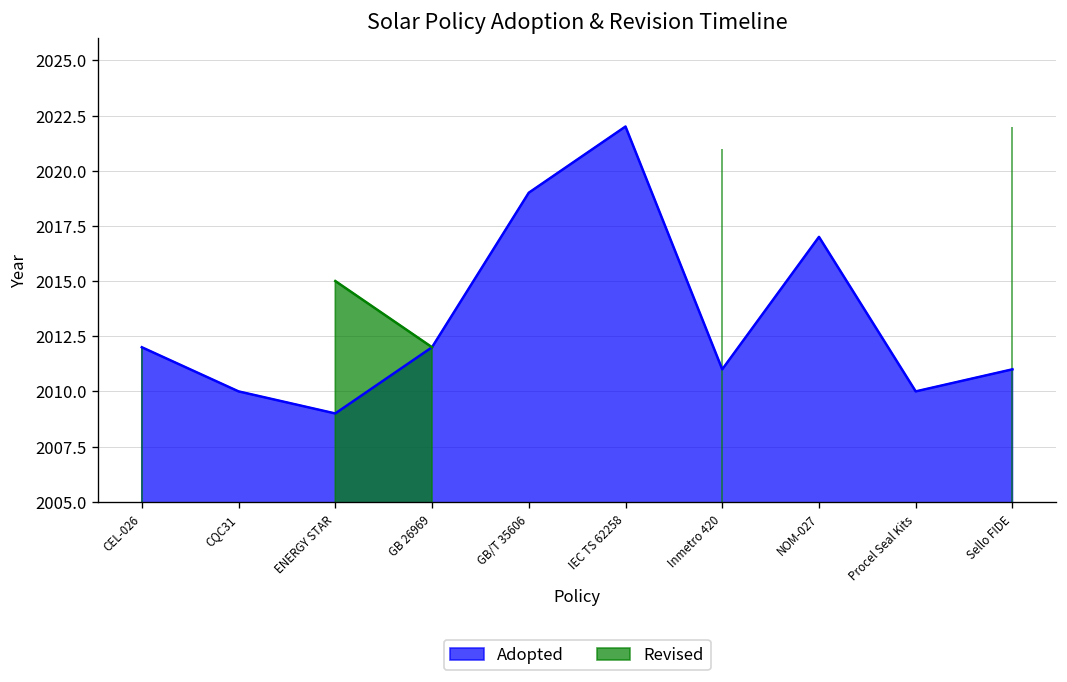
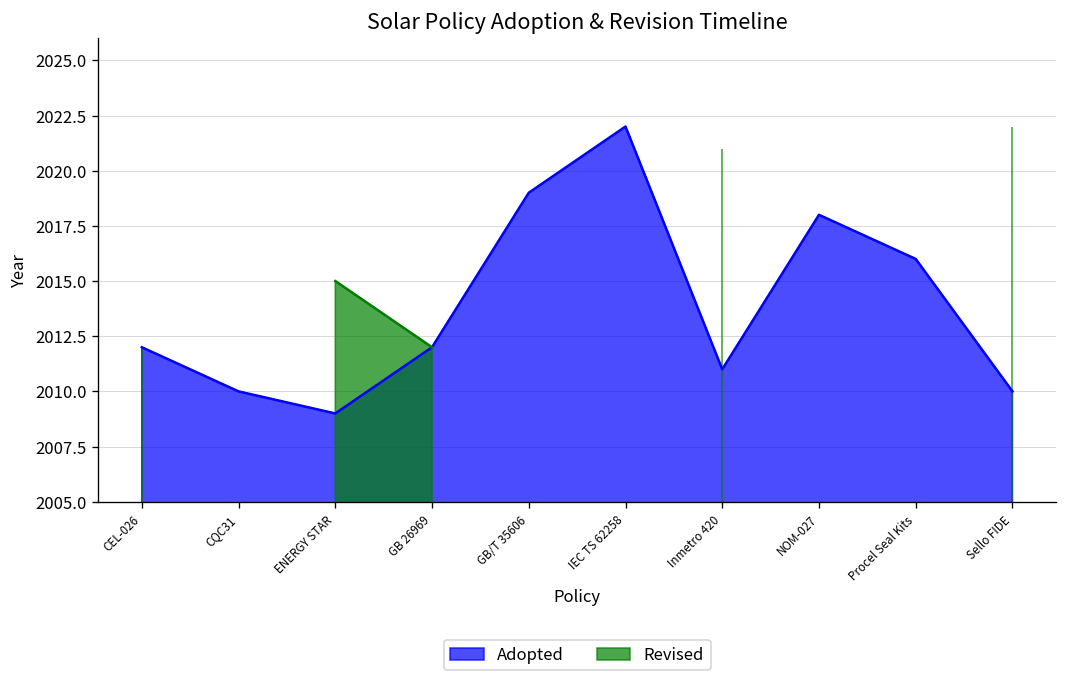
Adopted, NOM-027: 2017 -> 2018
Adopted, Procel Seal Kits: 2010 -> 2016
Adopted, Sello FIDE: 2011 -> 2010
